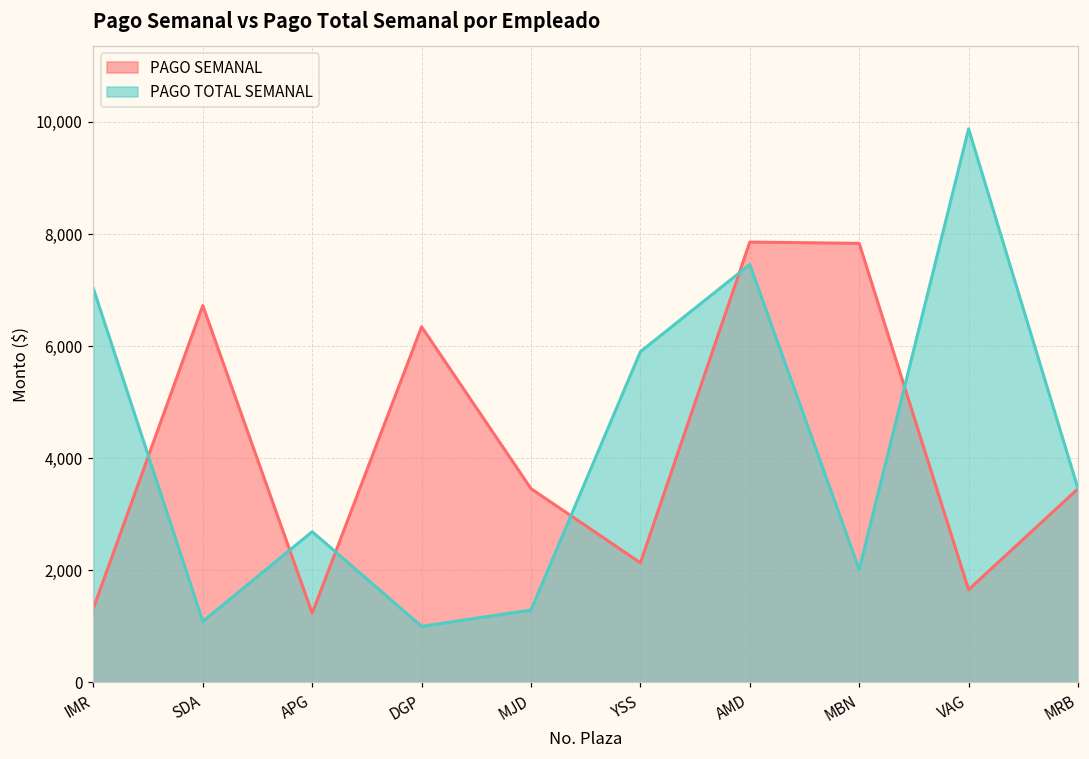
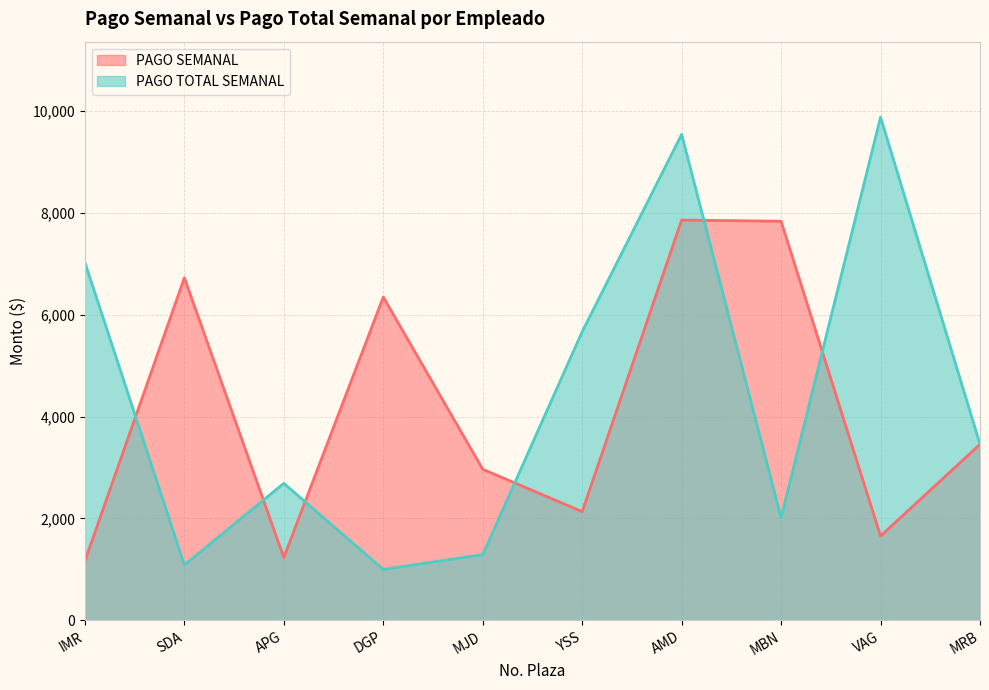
PAGO SEMANAL, IMR: 1,300 -> 1,200
PAGO SEMANAL, MJD: 3,500 -> 3,000
PAGO TOTAL SEMANAL, YSS: 5,900 -> 5,700
PAGO TOTAL SEMANAL, AMD: 7,500 -> 9,500
